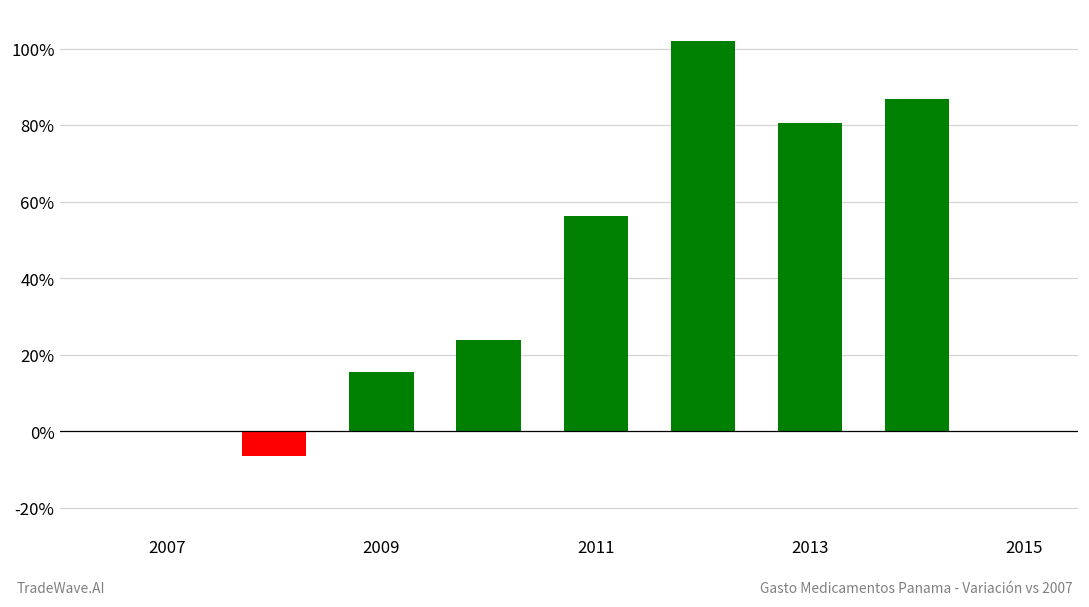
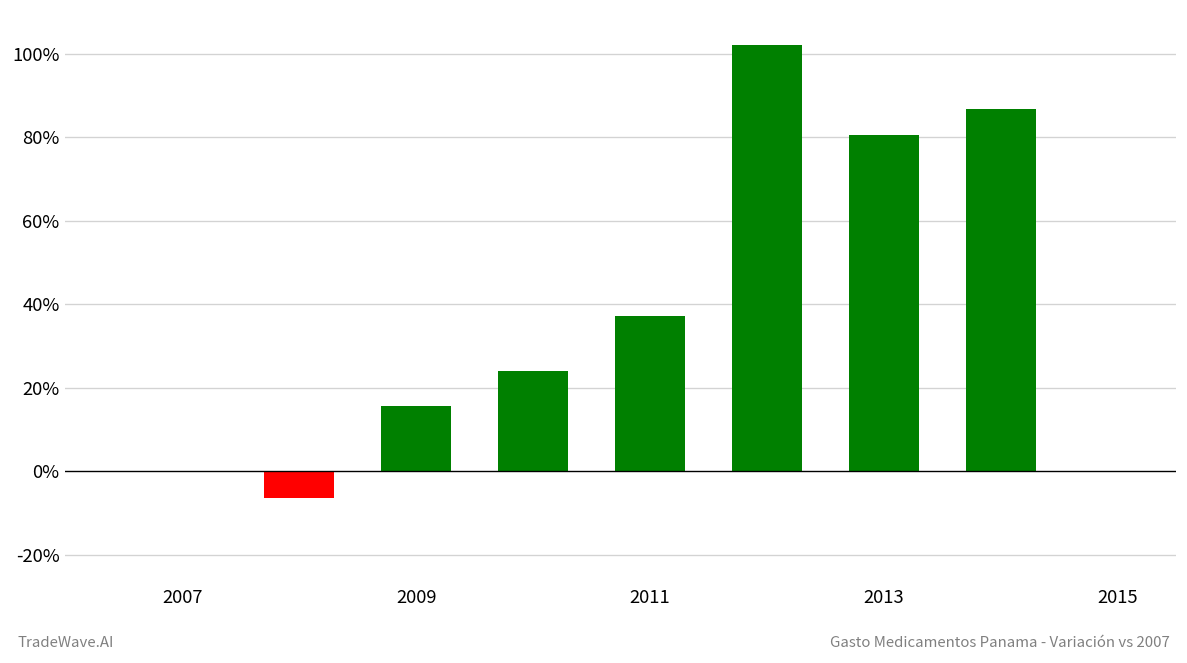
2011: 56% -> 37%
